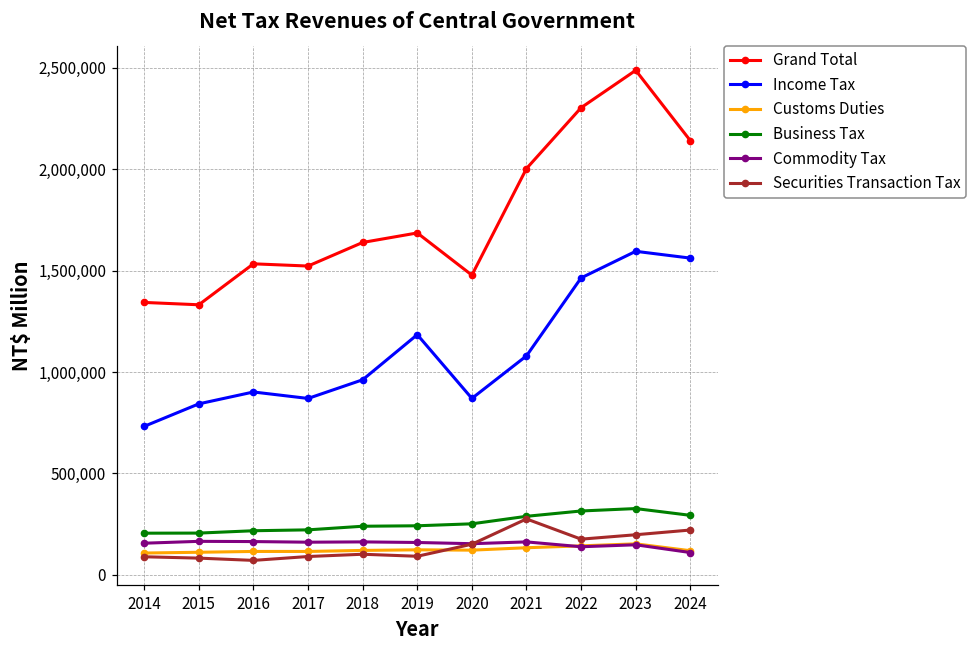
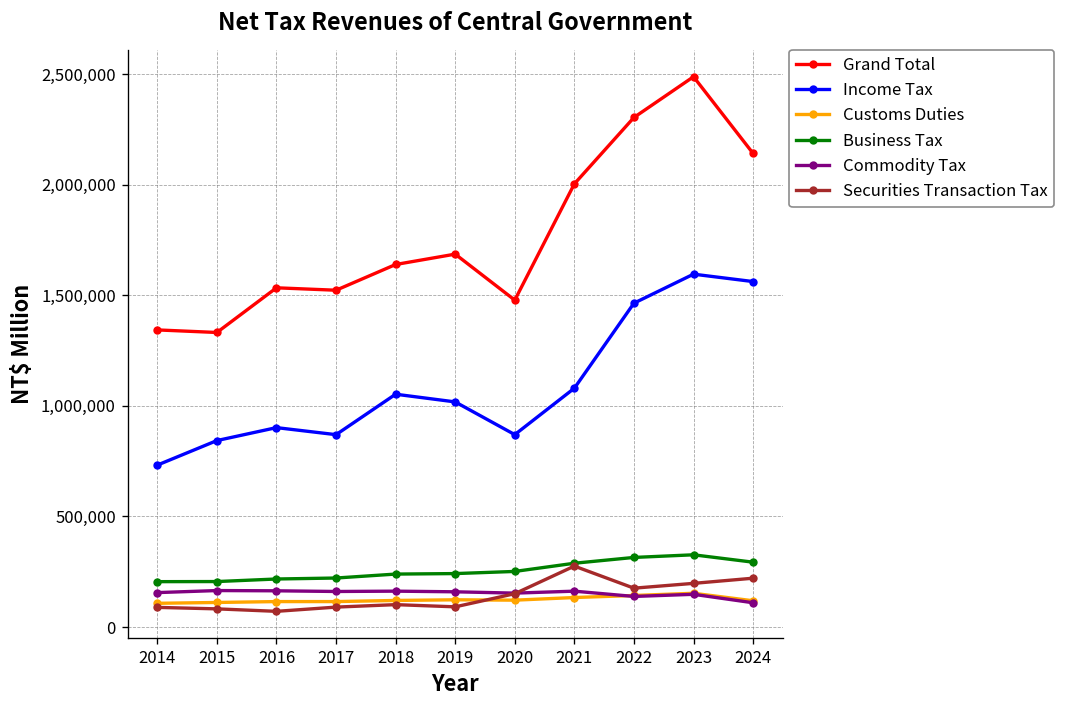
Income Tax, 2018: 960,000 -> 1,050,000
Income Tax, 2019: 1,180,000 -> 1,020,000
